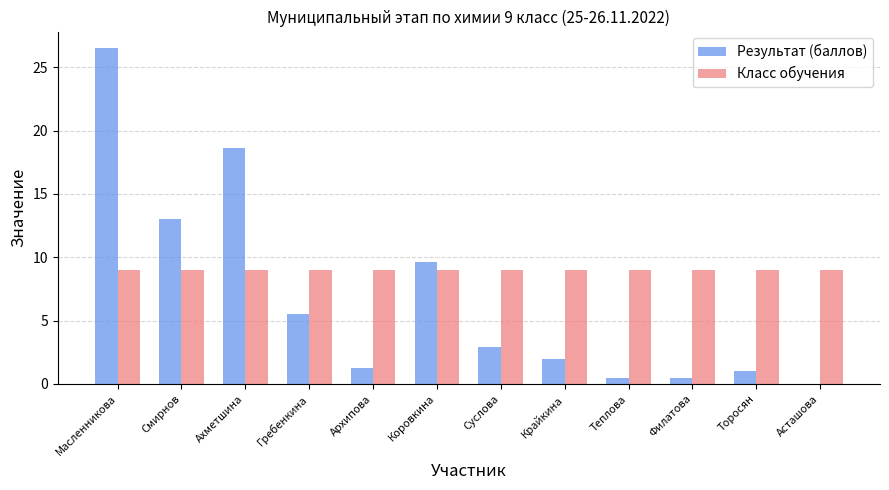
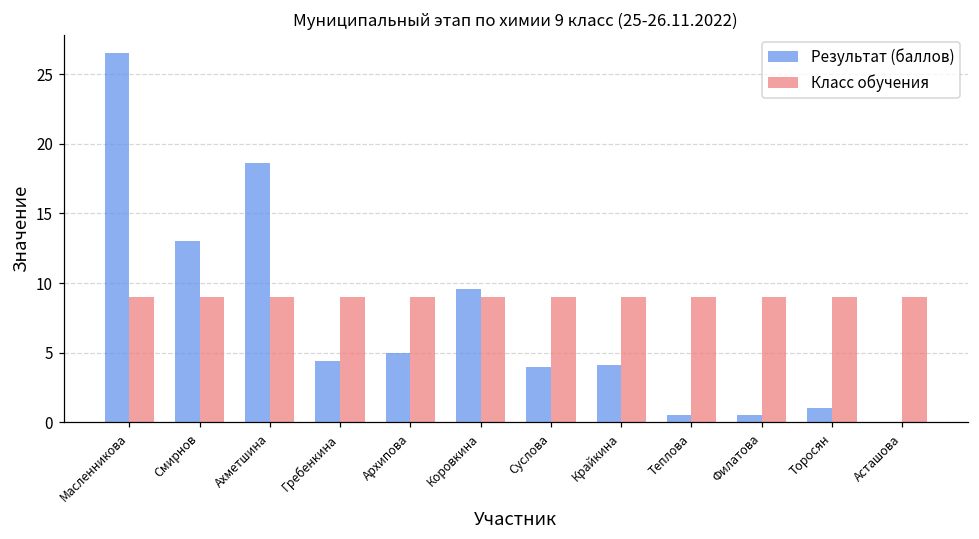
Результат (баллов), Гребенкина: 5.5 -> 4.4
Результат (баллов), Архипова: 1.3 -> 5.0
Результат (баллов), Суслова: 2.9 -> 4.0
Результат (баллов), Крайкина: 2.0 -> 4.1
